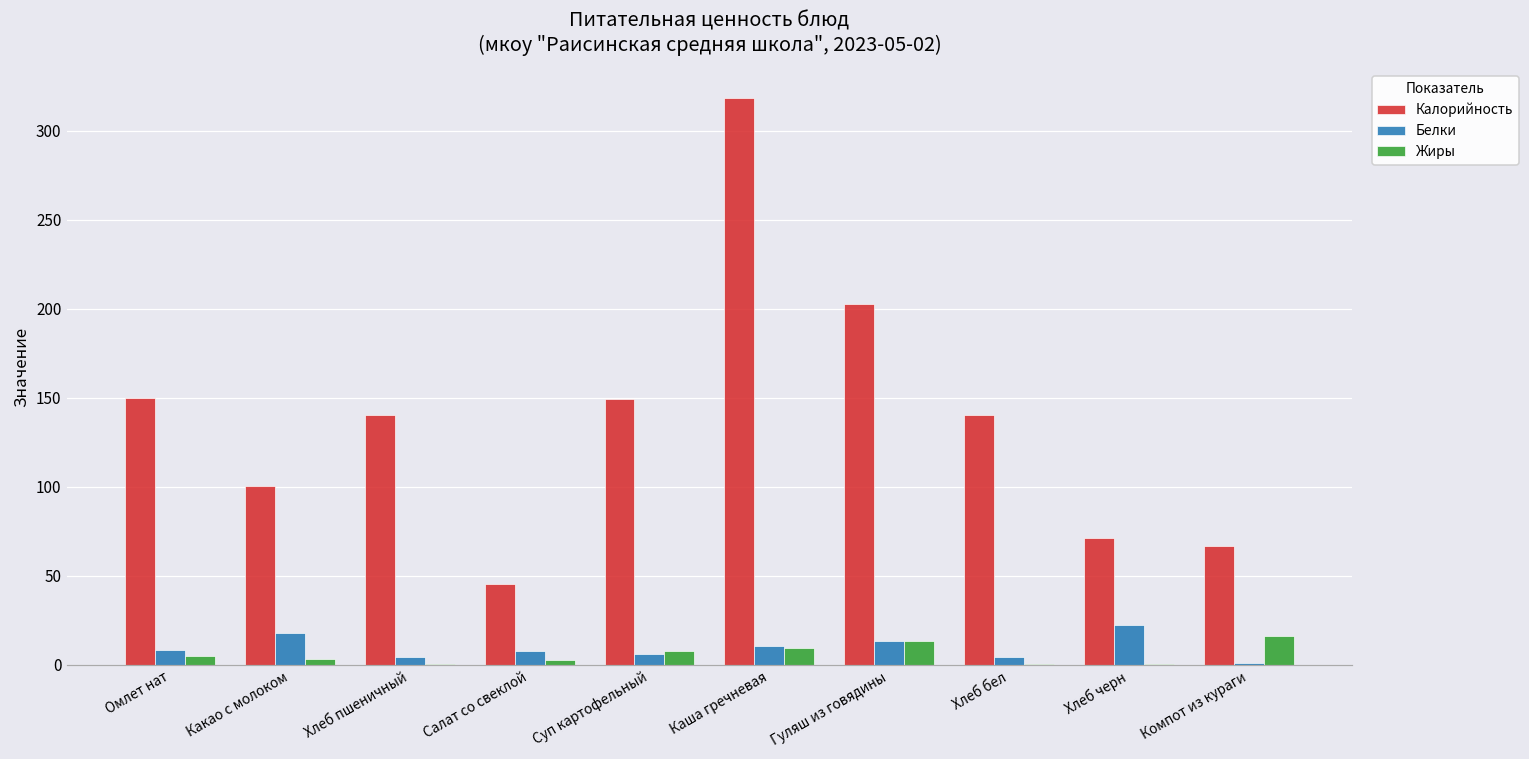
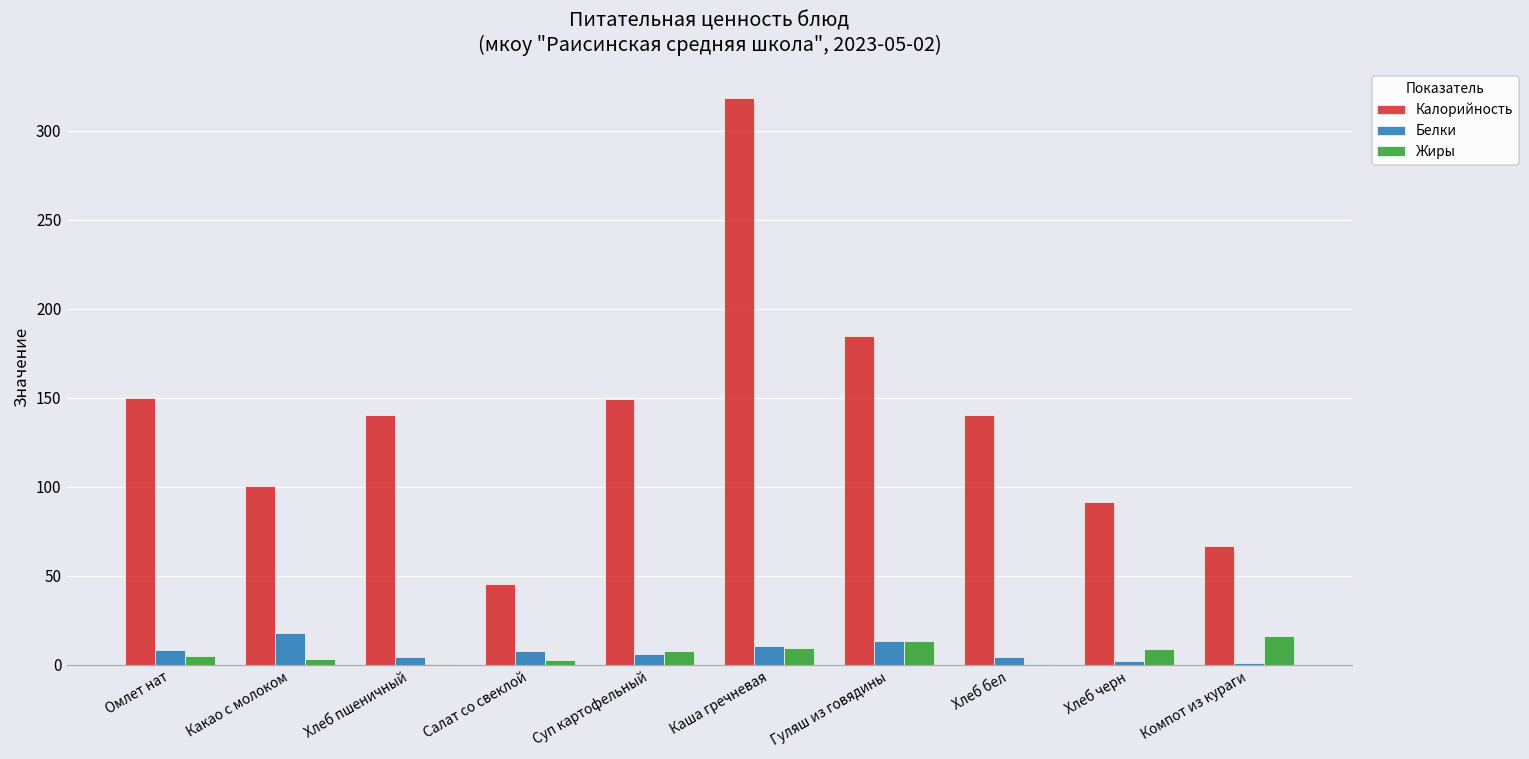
Калорийность, Гуляш из говядины: 203 -> 185
Калорийность, Хлеб черн: 71 -> 91
Белки, Хлеб черн: 23 -> 2
Жиры, Хлеб черн: 0 -> 9
